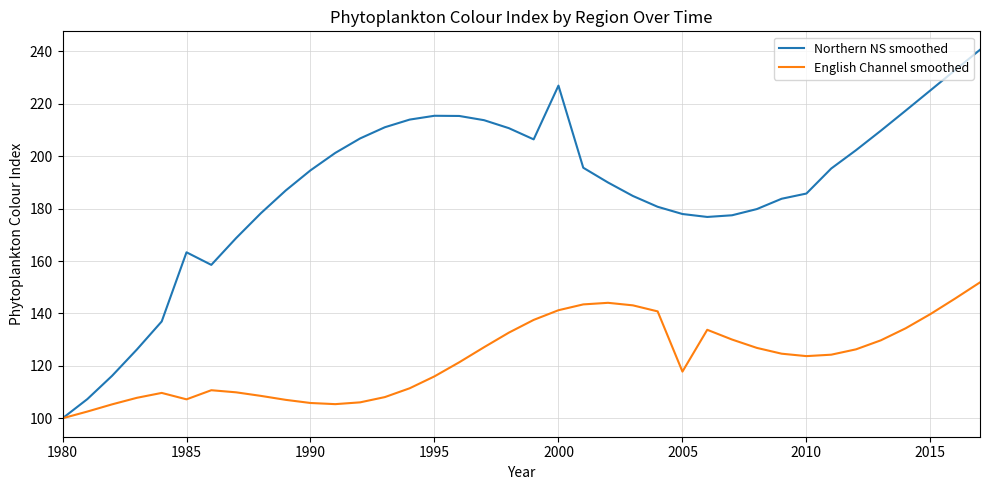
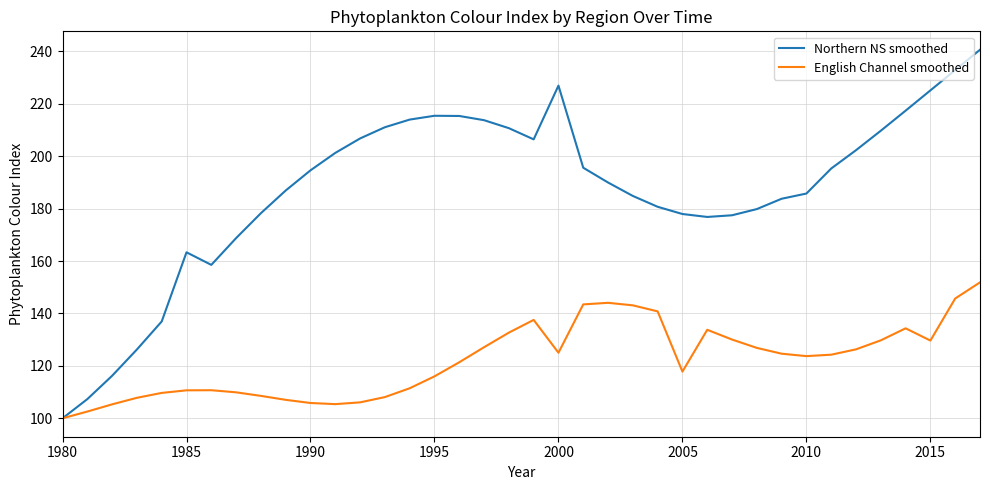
English Channel smoothed, 1985: 107 -> 111
English Channel smoothed, 2000: 141 -> 125
English Channel smoothed, 2015: 140 -> 130
